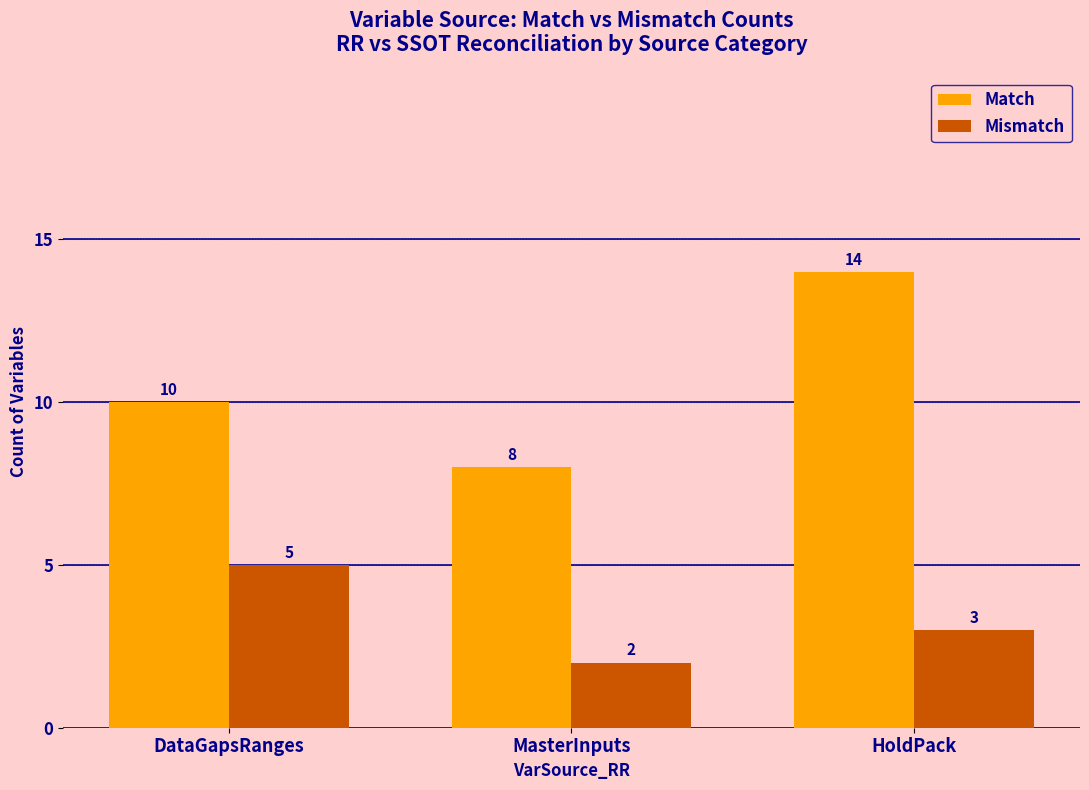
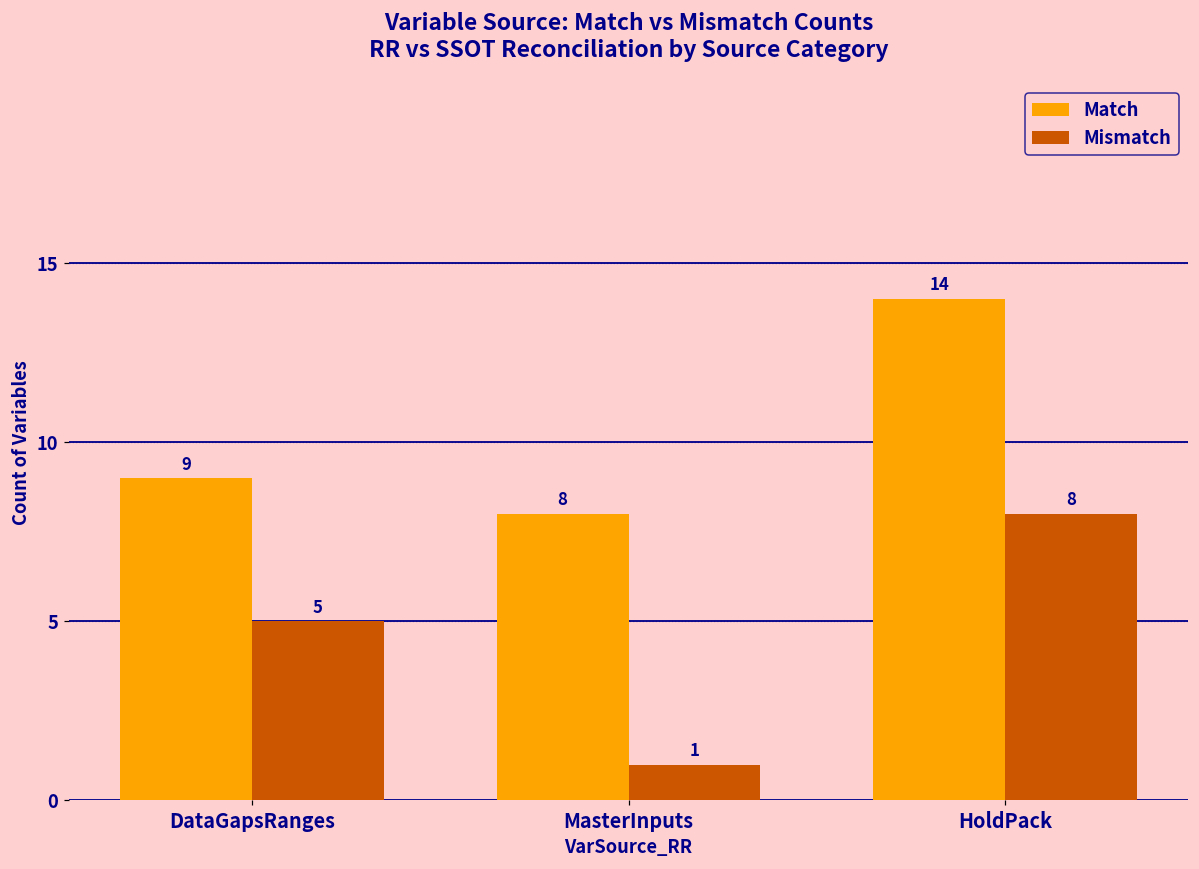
Match, DataGapsRanges: 10 -> 9
Mismatch, MasterInputs: 2 -> 1
Mismatch, HoldPack: 3 -> 8
